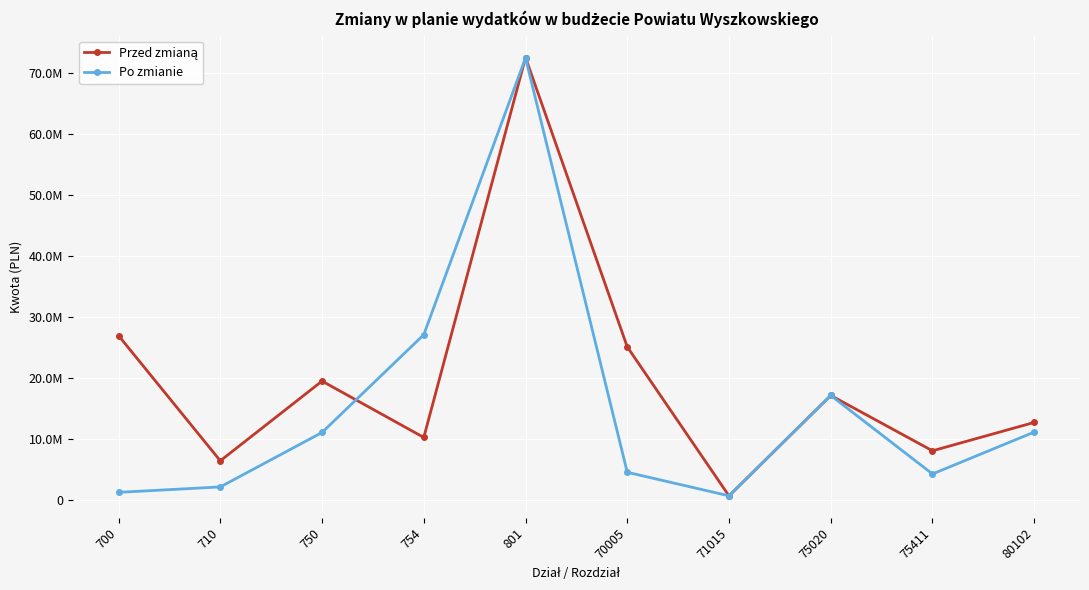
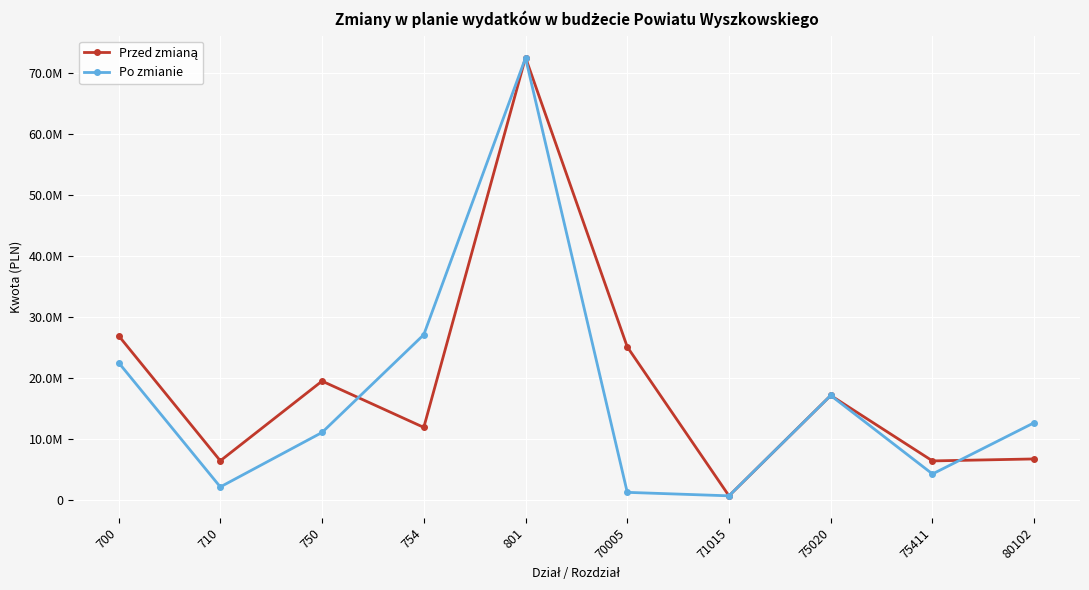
Po zmianie, 700: 1000000 -> 23000000
Przed zmianą, 754: 10000000 -> 12000000
Po zmianie, 70005: 5000000 -> 1000000
Przed zmianą, 75411: 8000000 -> 6000000
Przed zmianą, 80102: 13000000 -> 7000000
Po zmianie, 80102: 11000000 -> 13000000
